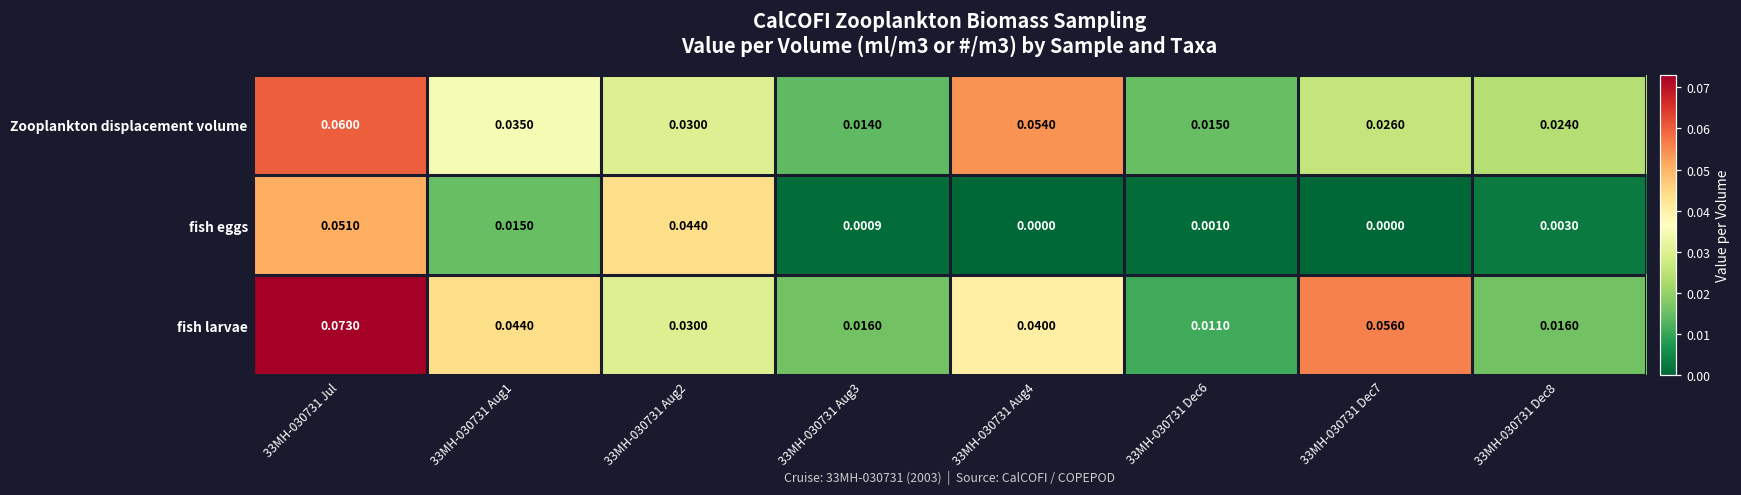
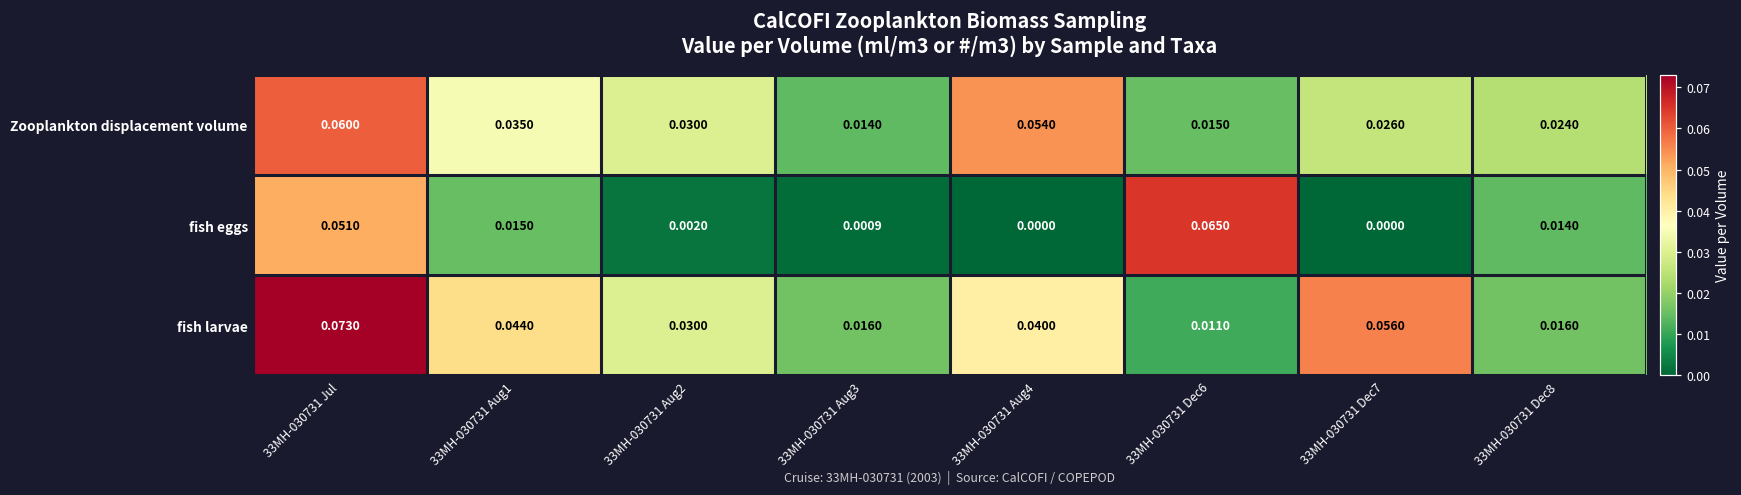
fish eggs, 33MH-030731 Aug2: 0.0440 -> 0.0020
fish eggs, 33MH-030731 Dec6: 0.0010 -> 0.0650
fish eggs, 33MH-030731 Dec8: 0.0030 -> 0.0140
